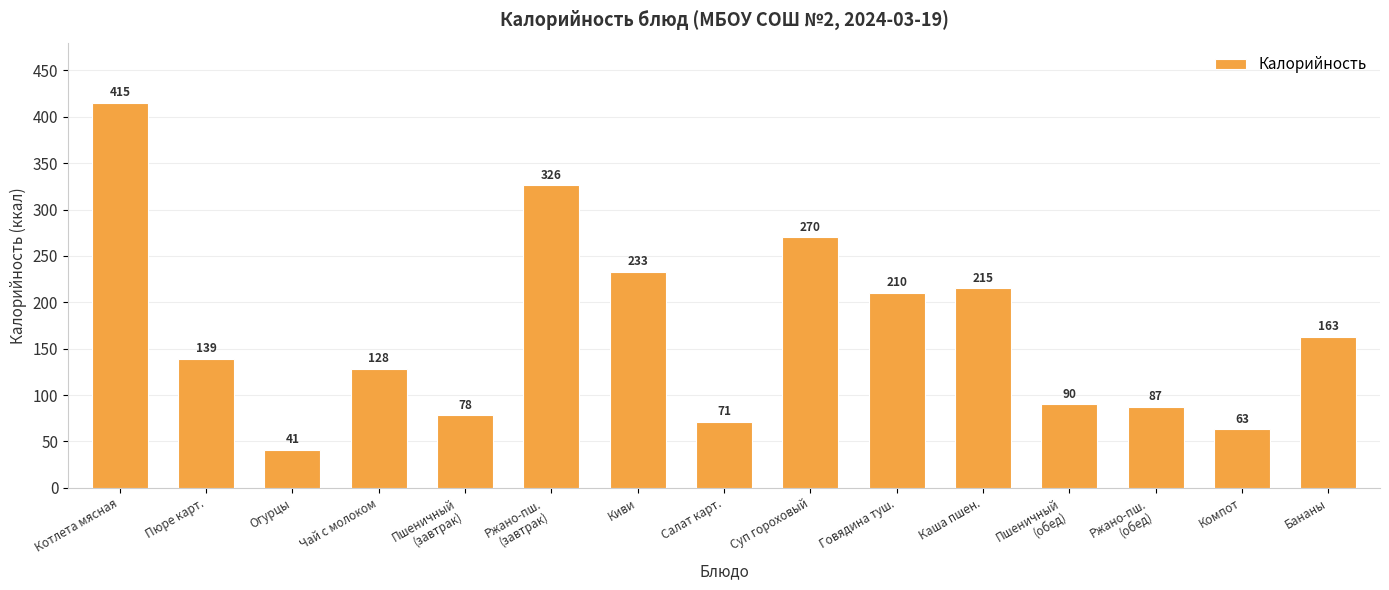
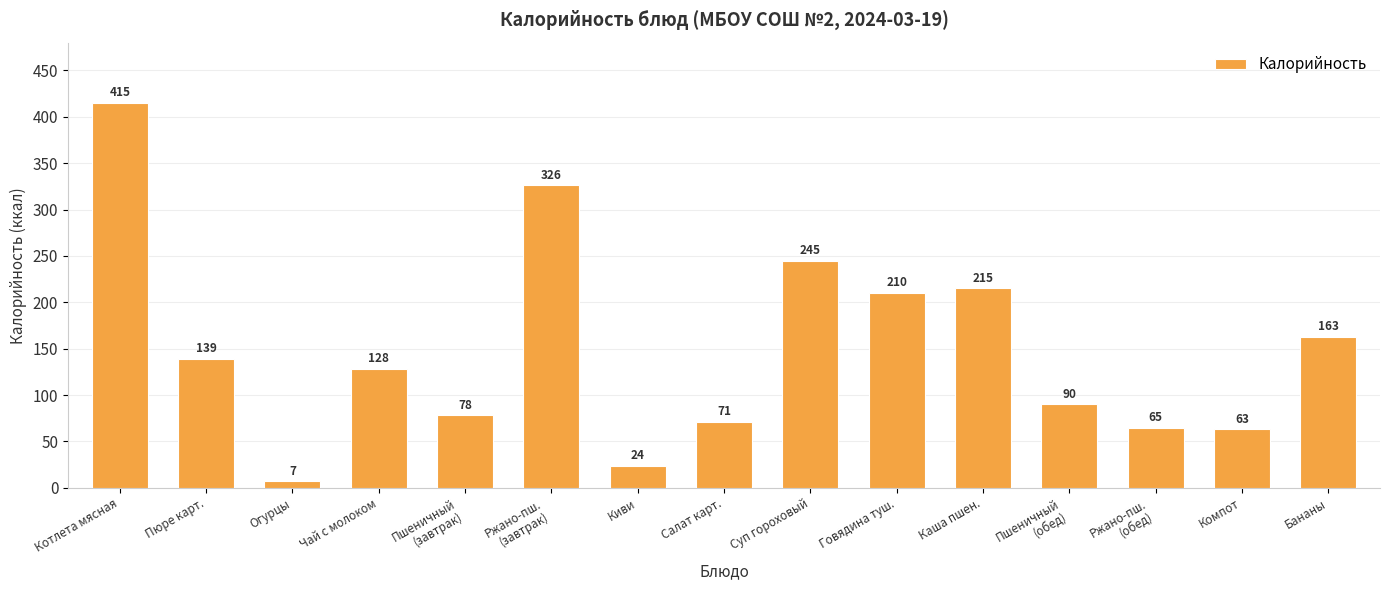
Огурцы: 41 -> 7
Киви: 233 -> 24
Суп гороховый: 270 -> 245
Ржано-пш. (обед): 87 -> 65
